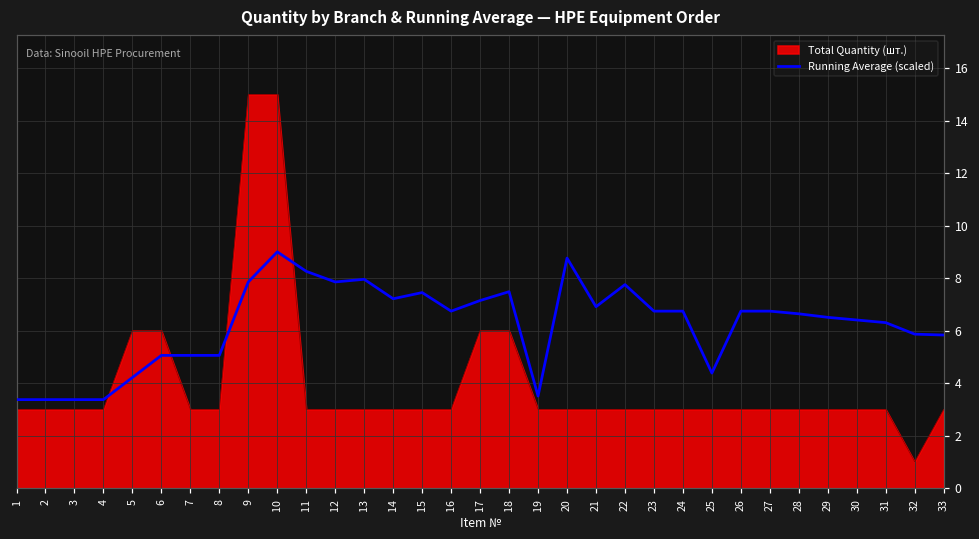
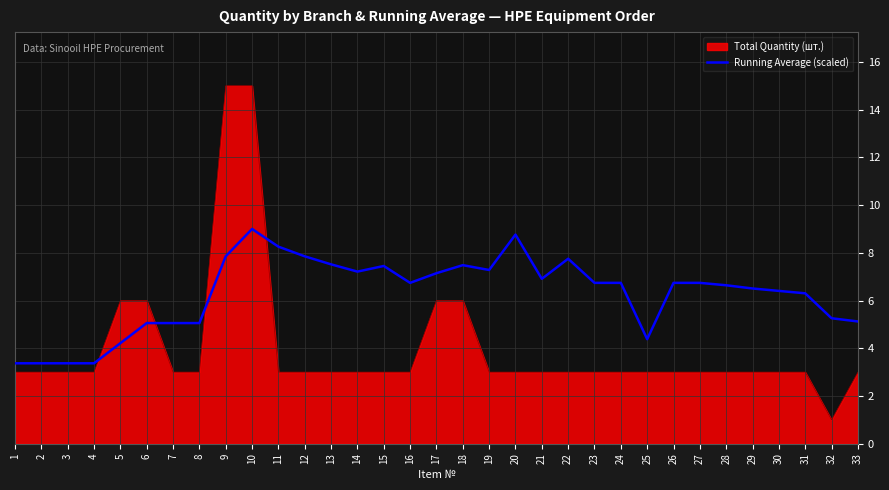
Running Average (scaled), 13: 8.0 -> 7.5
Running Average (scaled), 19: 3.5 -> 7.3
Running Average (scaled), 32: 5.9 -> 5.3
Running Average (scaled), 33: 5.8 -> 5.1
